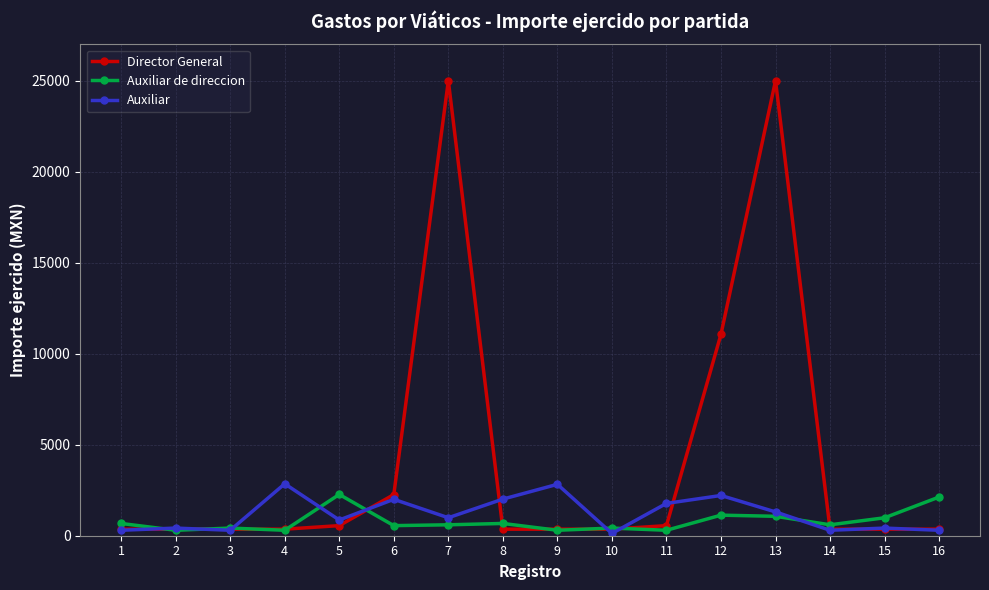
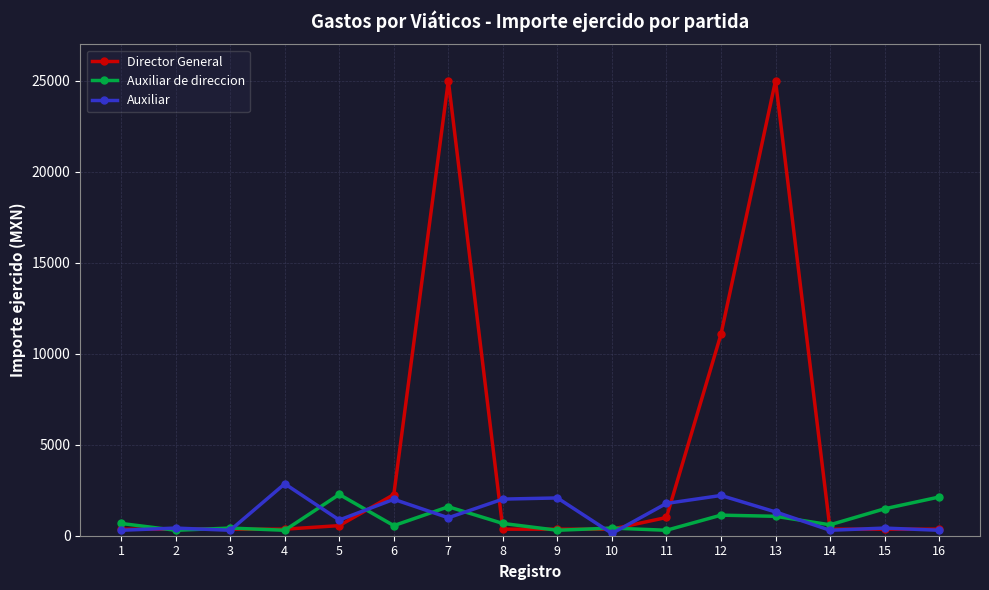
Auxiliar de direccion, 7: 600 -> 1600
Auxiliar, 9: 2800 -> 2100
Director General, 11: 600 -> 1000
Auxiliar de direccion, 15: 1000 -> 1500
